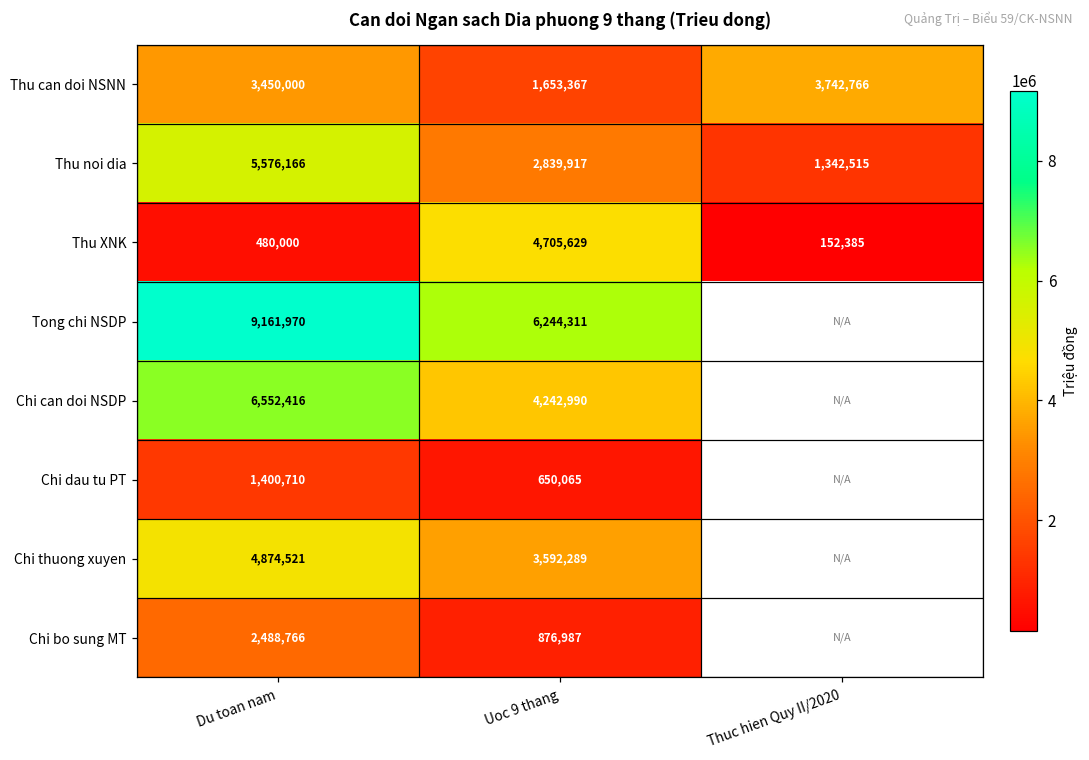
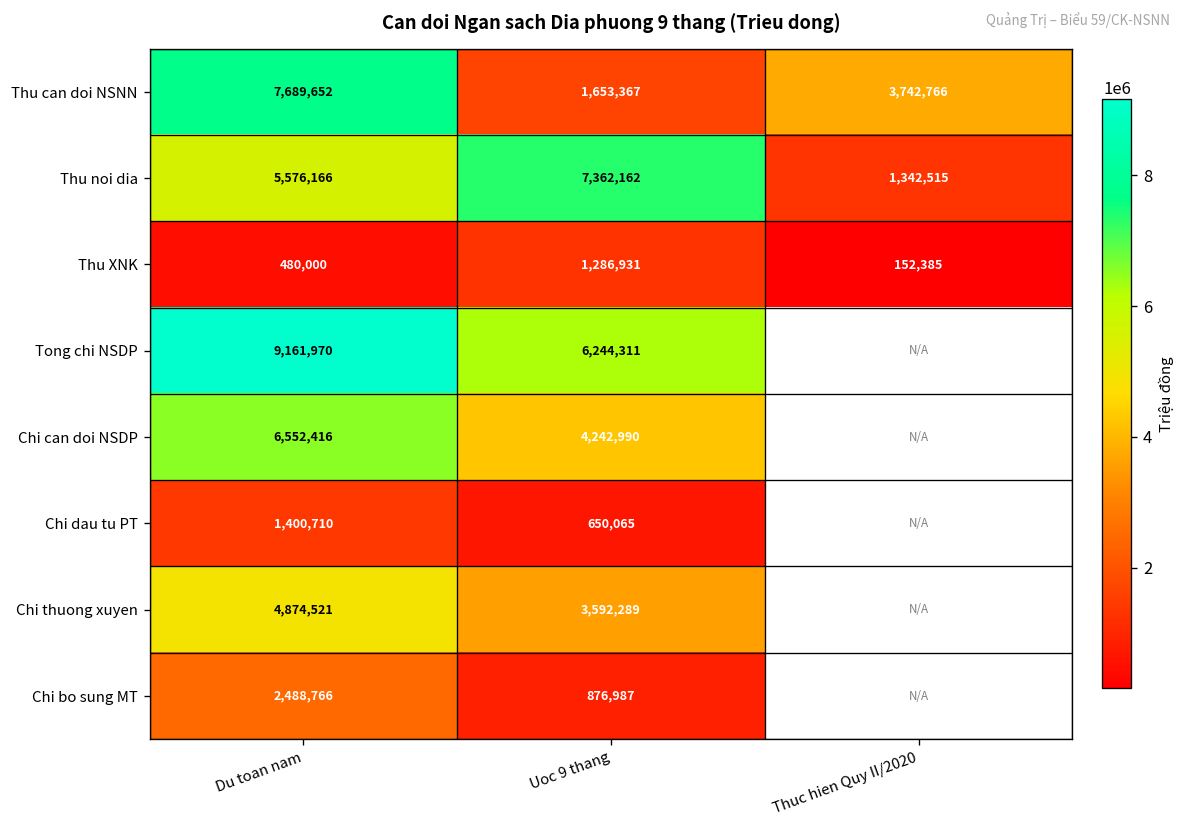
Thu can doi NSNN, Du toan nam: 3,450,000 -> 7,689,652
Thu noi dia, Uoc 9 thang: 2,839,917 -> 7,362,162
Thu XNK, Uoc 9 thang: 4,705,629 -> 1,286,931
